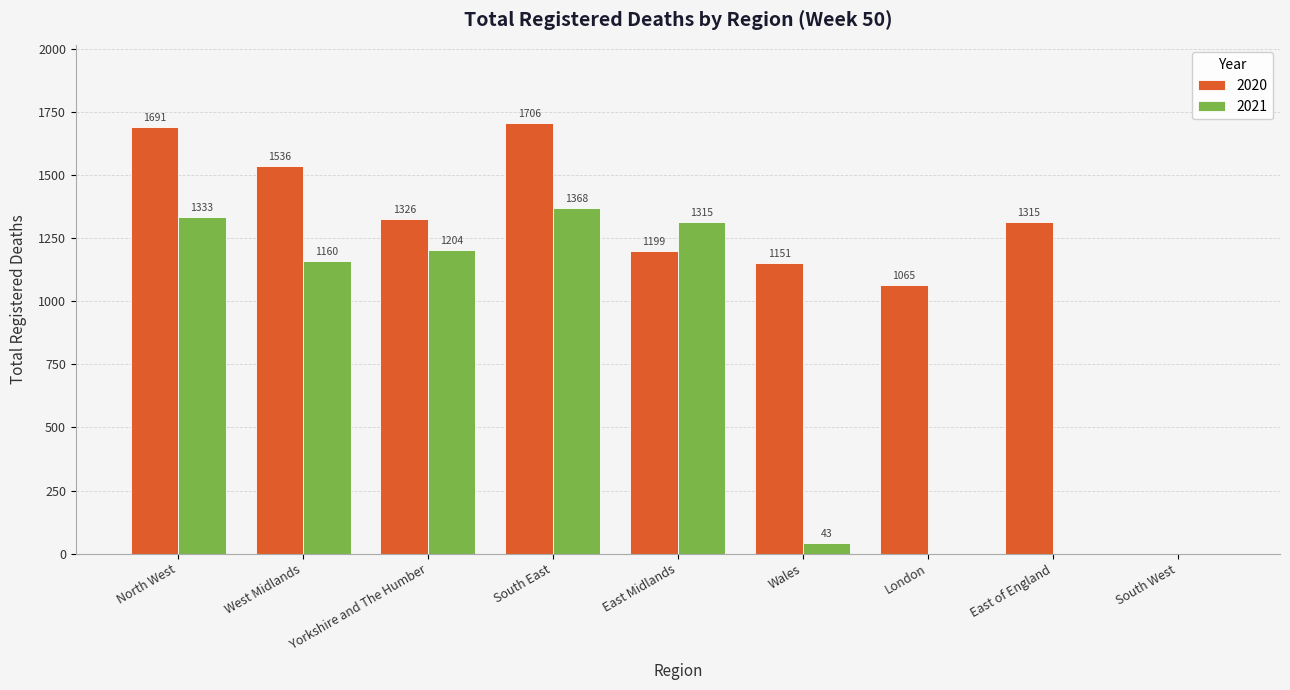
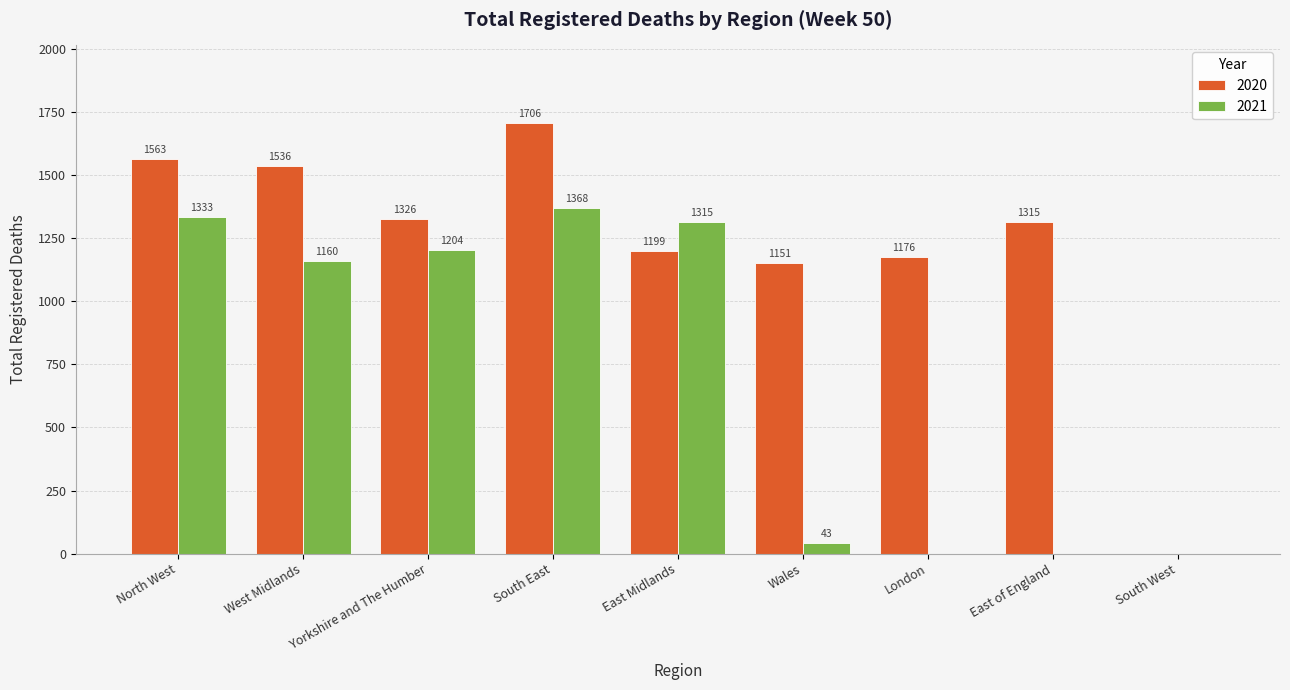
2020, North West: 1691 -> 1563
2020, London: 1065 -> 1176
